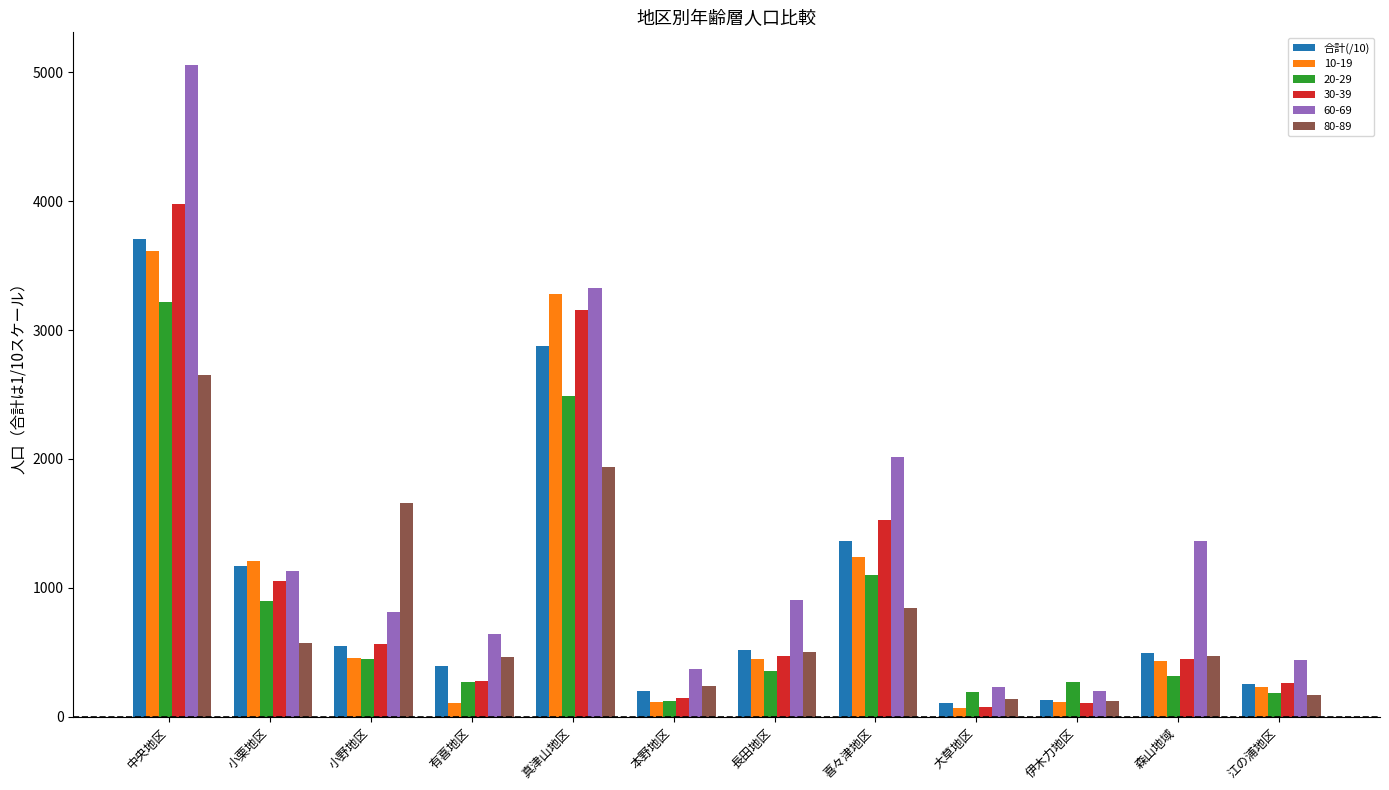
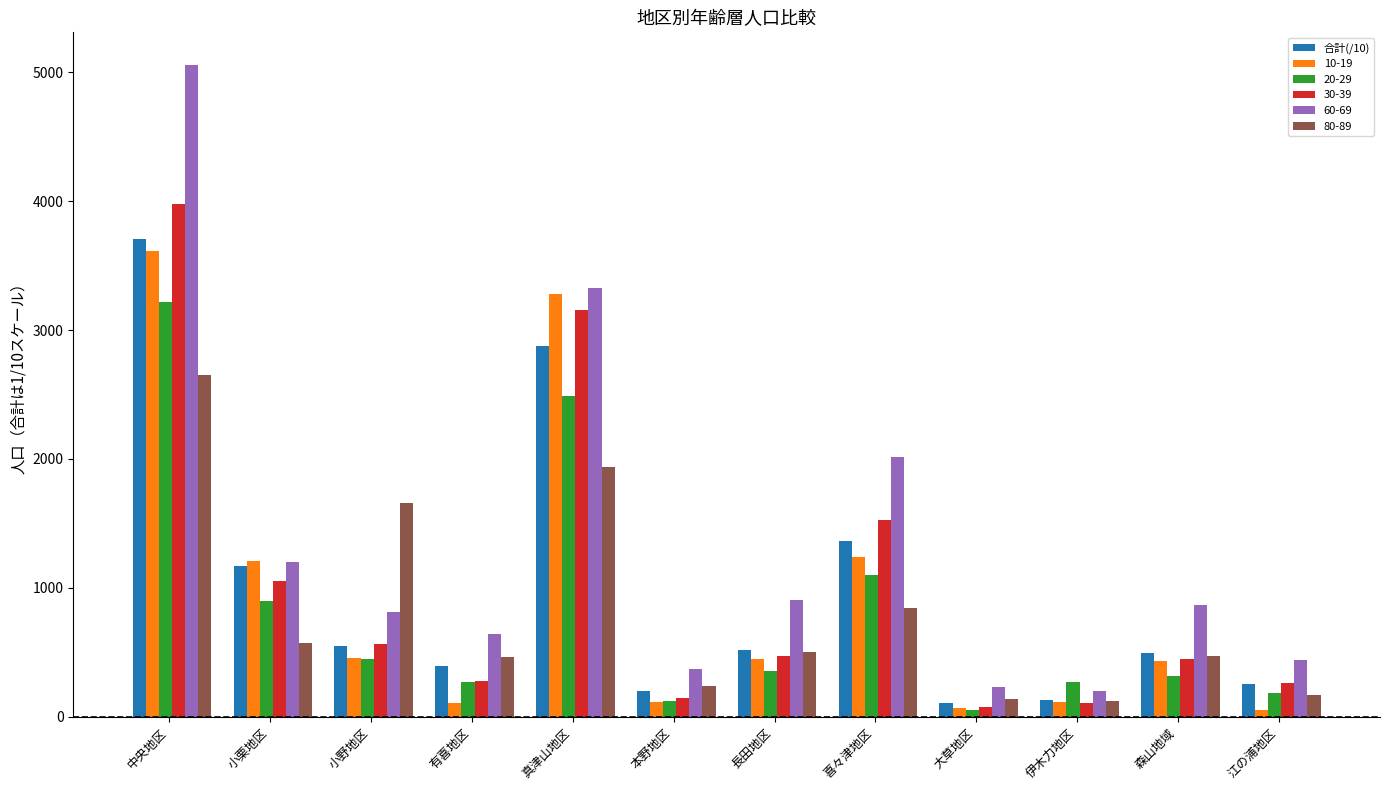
60-69, 小栗地区: 1130 -> 1200
20-29, 大草地区: 190 -> 50
60-69, 森山地域: 1360 -> 870
10-19, 江の浦地区: 230 -> 50
